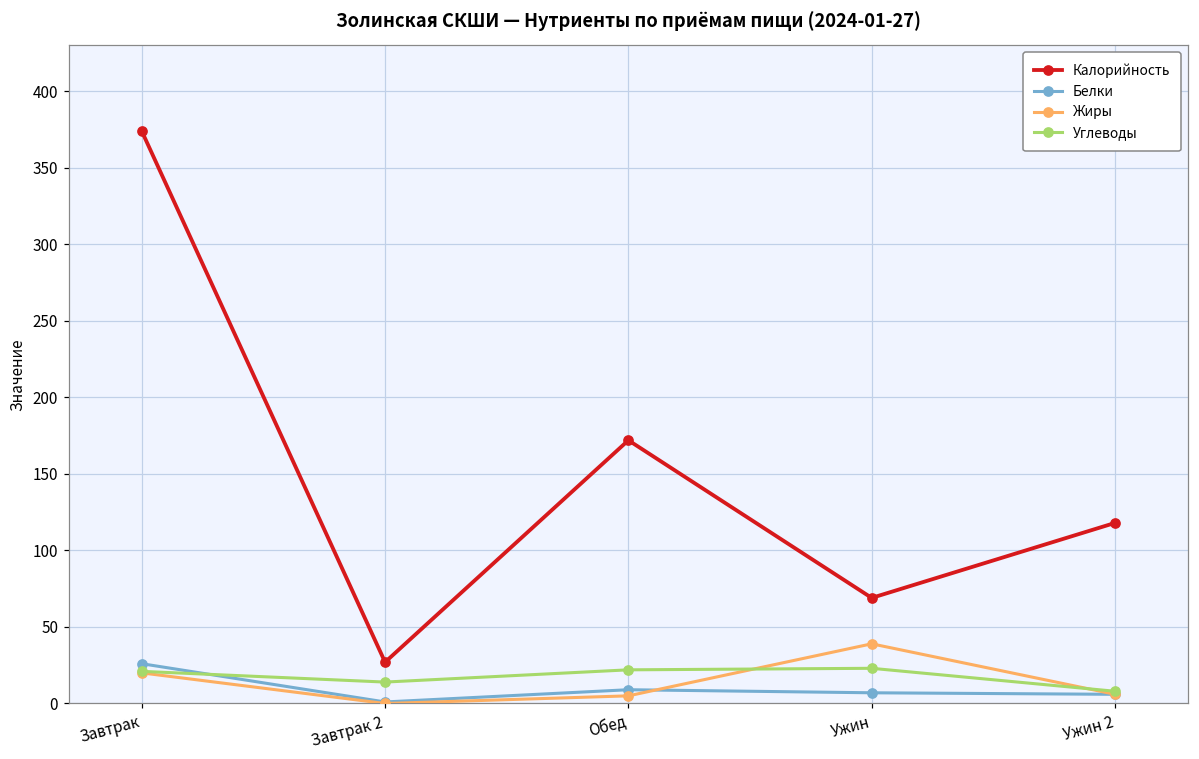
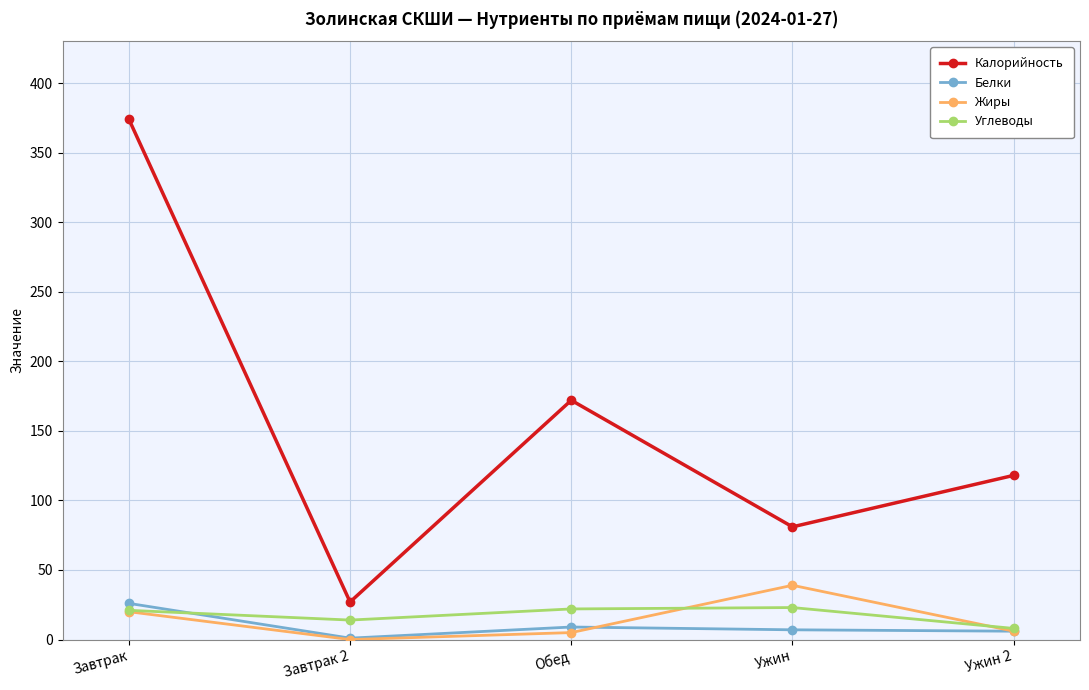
Калорийность, Ужин: 69 -> 81
